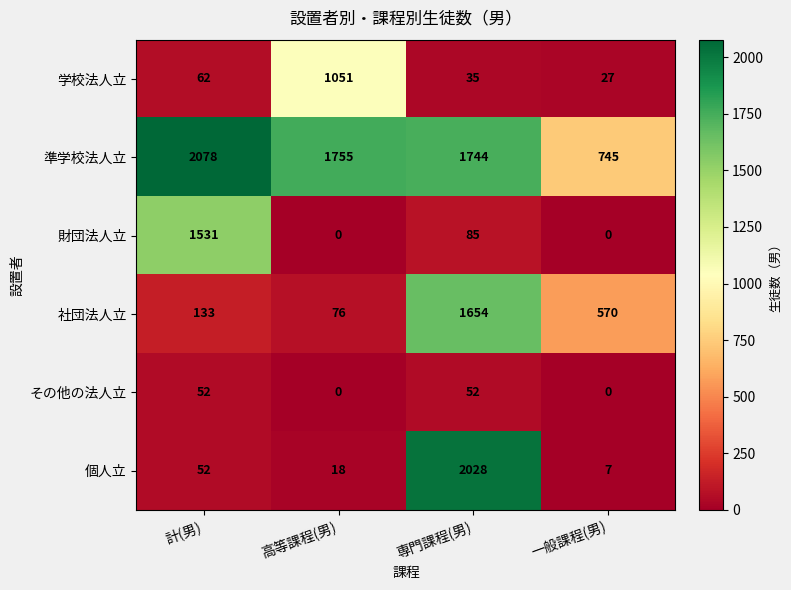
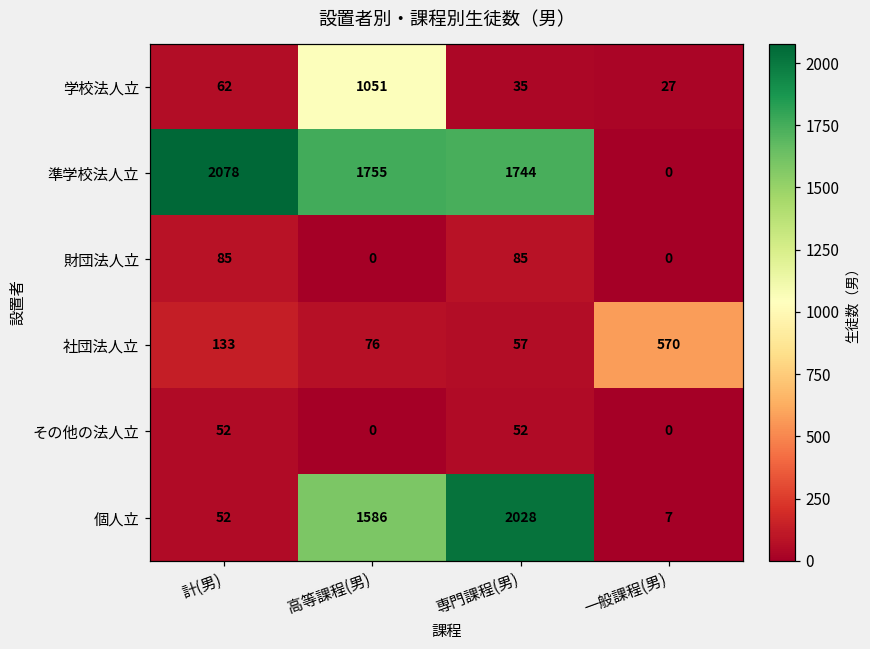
準学校法人立, 一般課程(男): 745 -> 0
財団法人立, 計(男): 1531 -> 85
社団法人立, 専門課程(男): 1654 -> 57
個人立, 高等課程(男): 18 -> 1586
